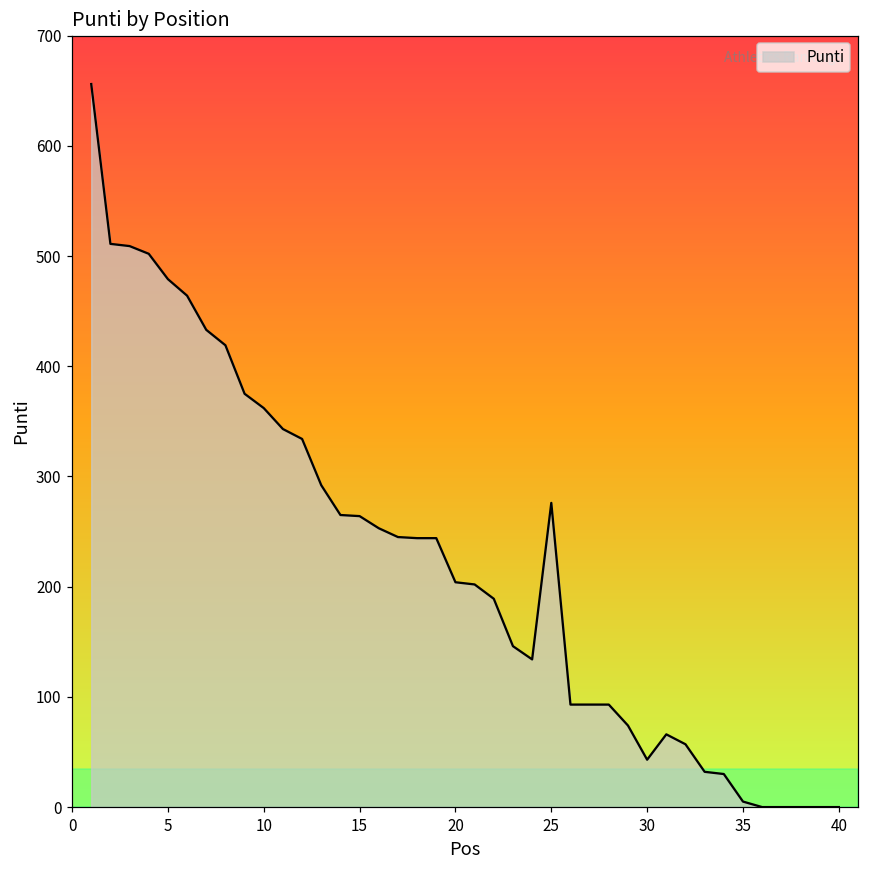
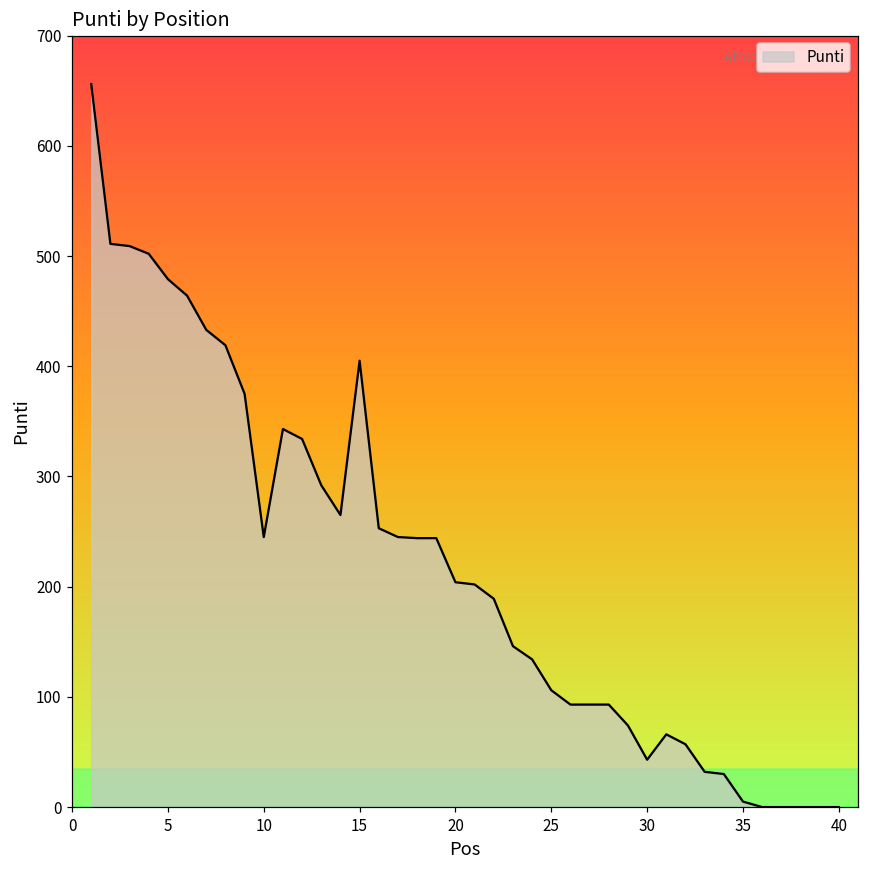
10: 362 -> 245
15: 264 -> 405
25: 276 -> 106
